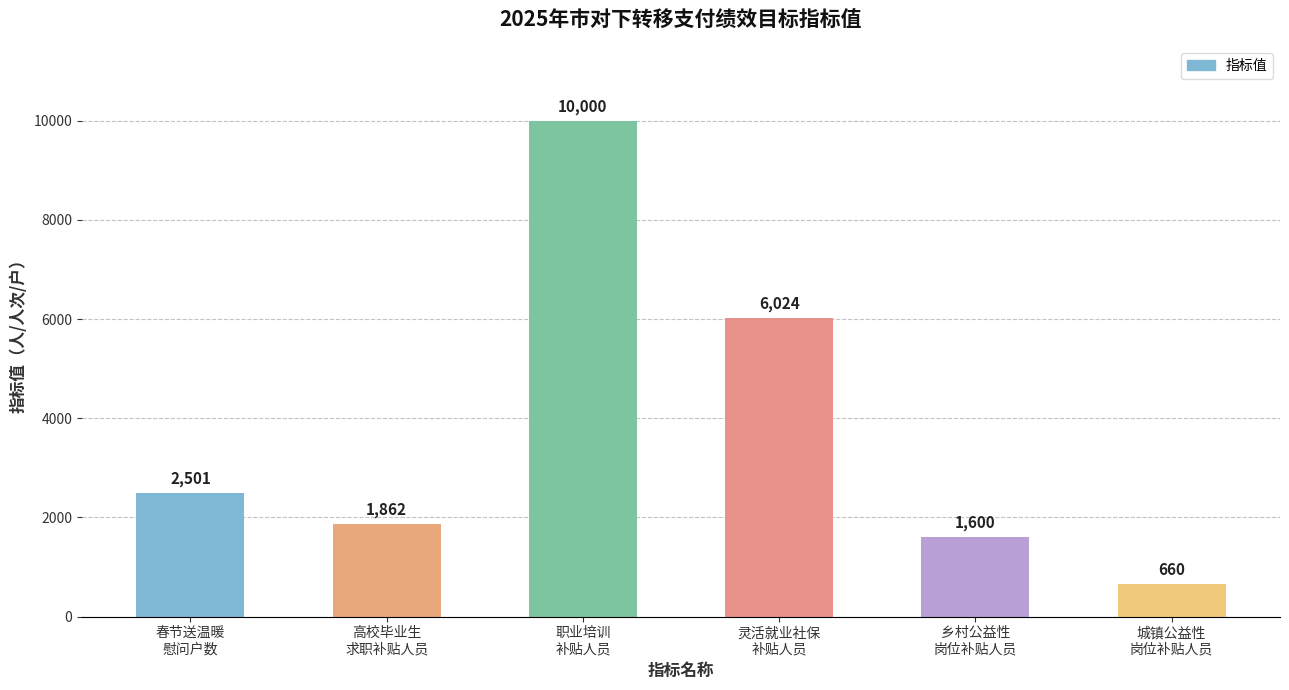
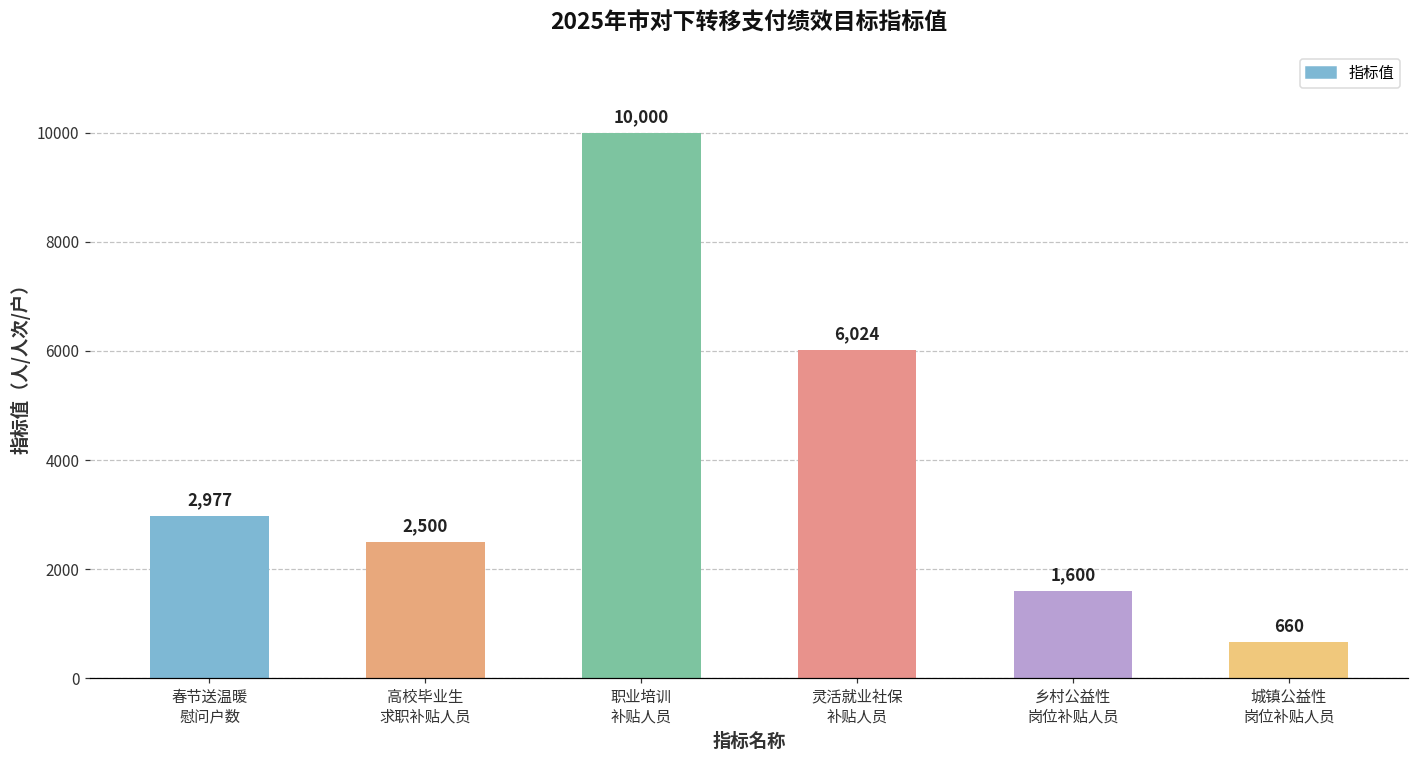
春节送温暖 慰问户数: 2,501 -> 2,977
高校毕业生 求职补贴人员: 1,862 -> 2,500
